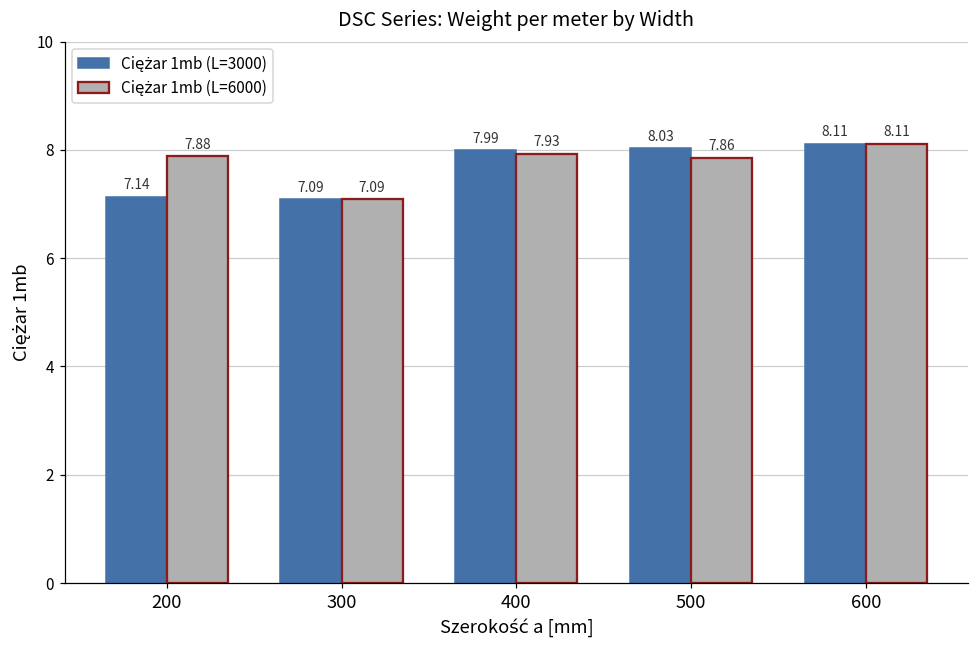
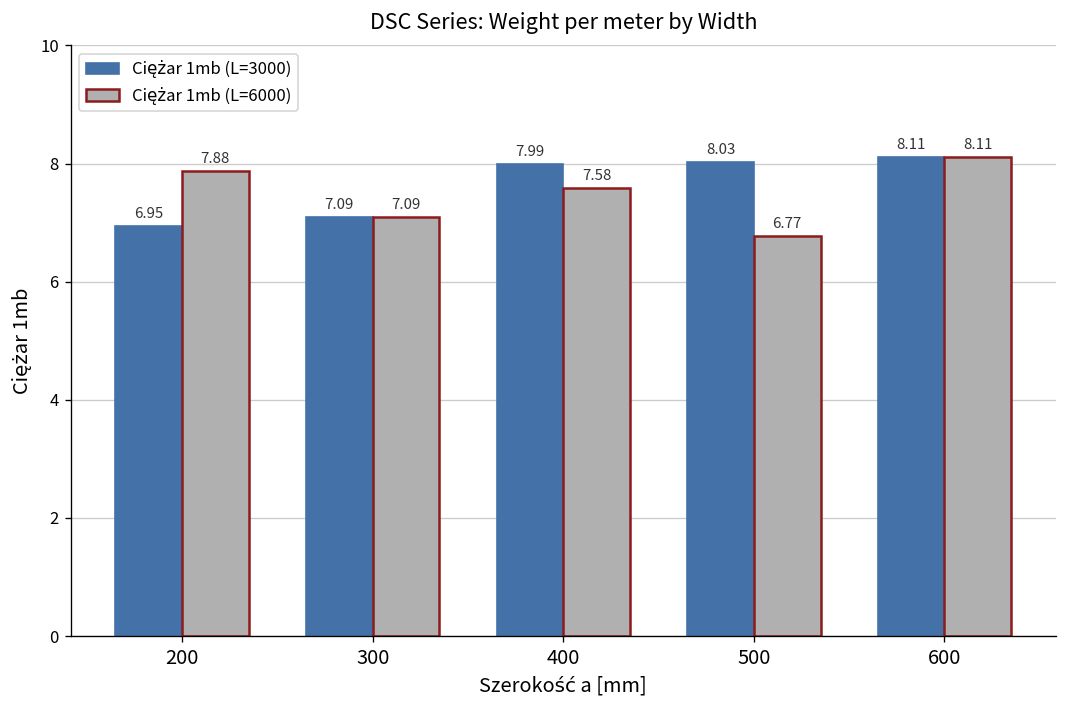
Ciężar 1mb (L=3000), 200: 7.14 -> 6.95
Ciężar 1mb (L=6000), 400: 7.93 -> 7.58
Ciężar 1mb (L=6000), 500: 7.86 -> 6.77
